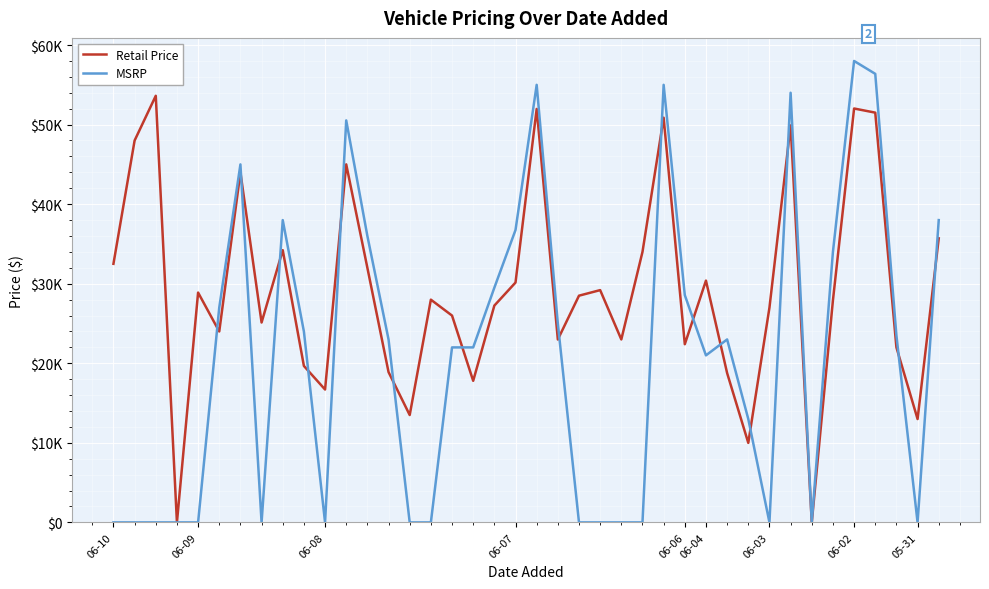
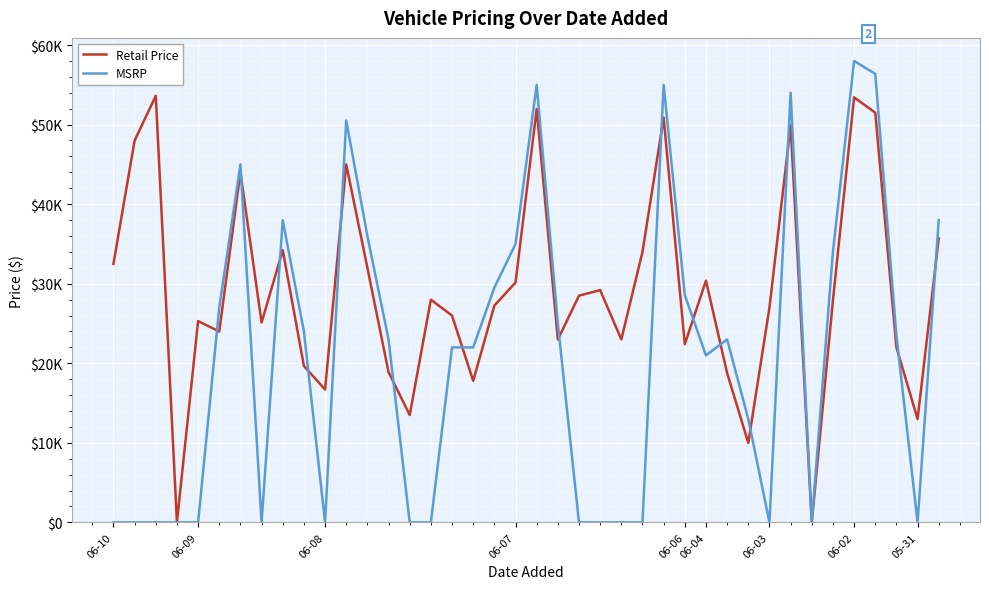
Retail Price, 06-09: $29000 -> $25000
MSRP, 06-07: $37000 -> $35000
Retail Price, 06-02: $52000 -> $53000
